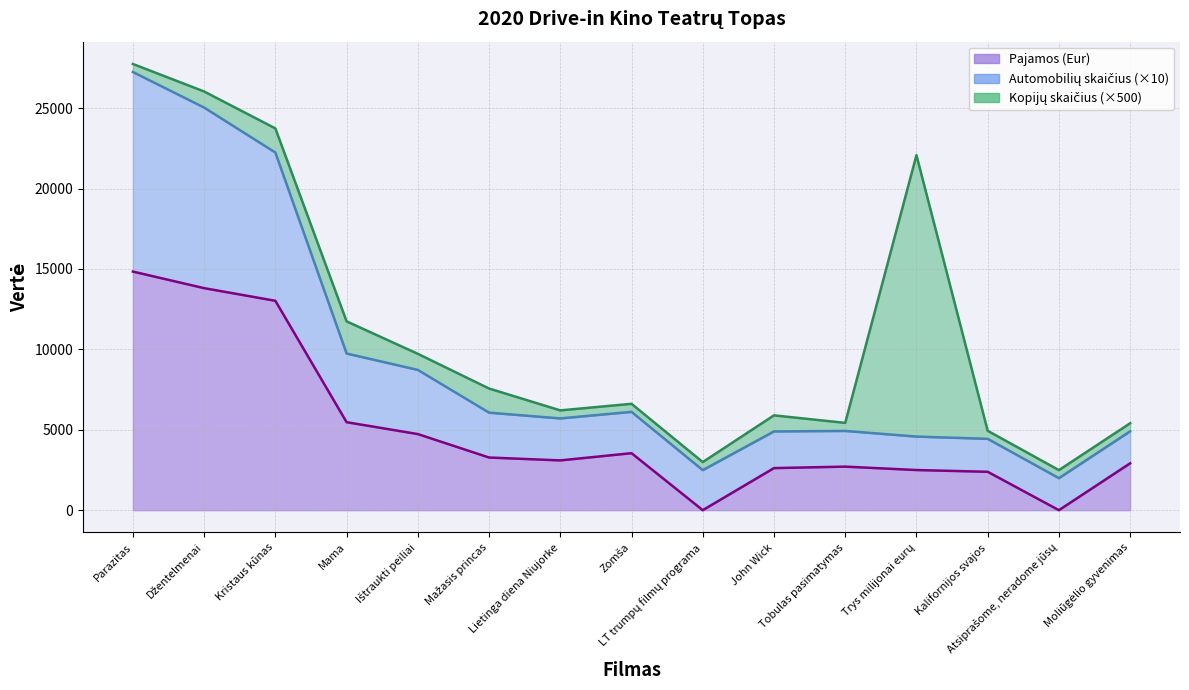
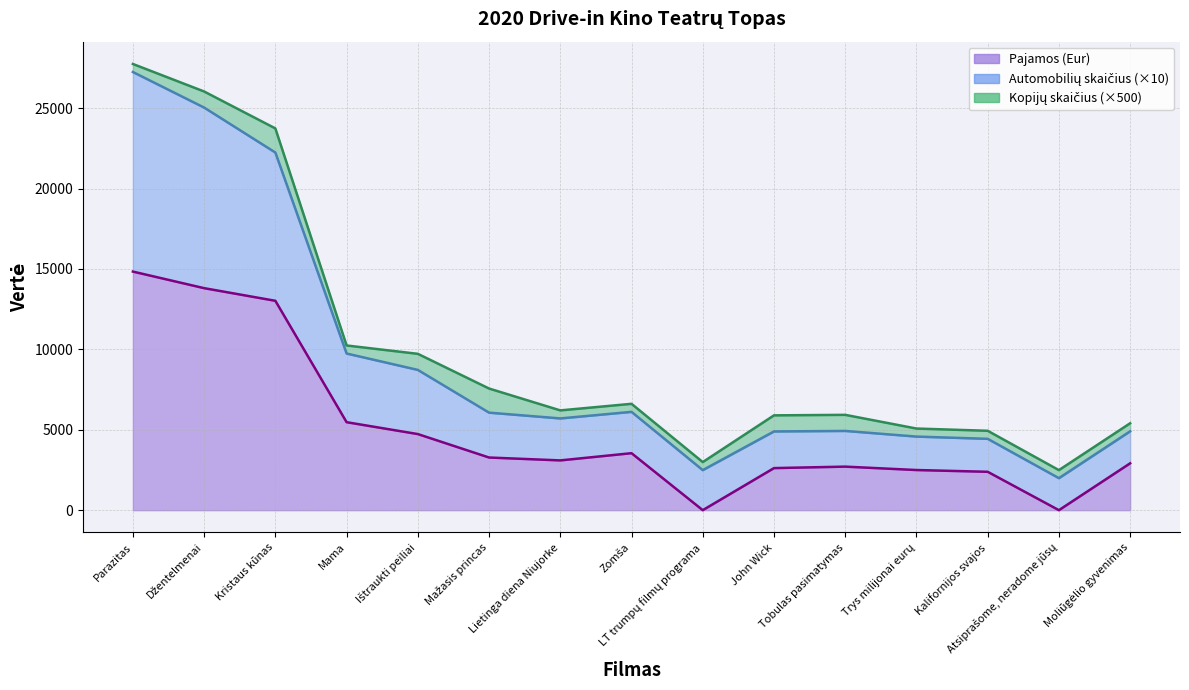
Kopijų skaičius (×500), Mama: 2000 -> 500
Kopijų skaičius (×500), Tobulas pasimatymas: 500 -> 1000
Kopijų skaičius (×500), Trys milijonai eurų: 17500 -> 500
